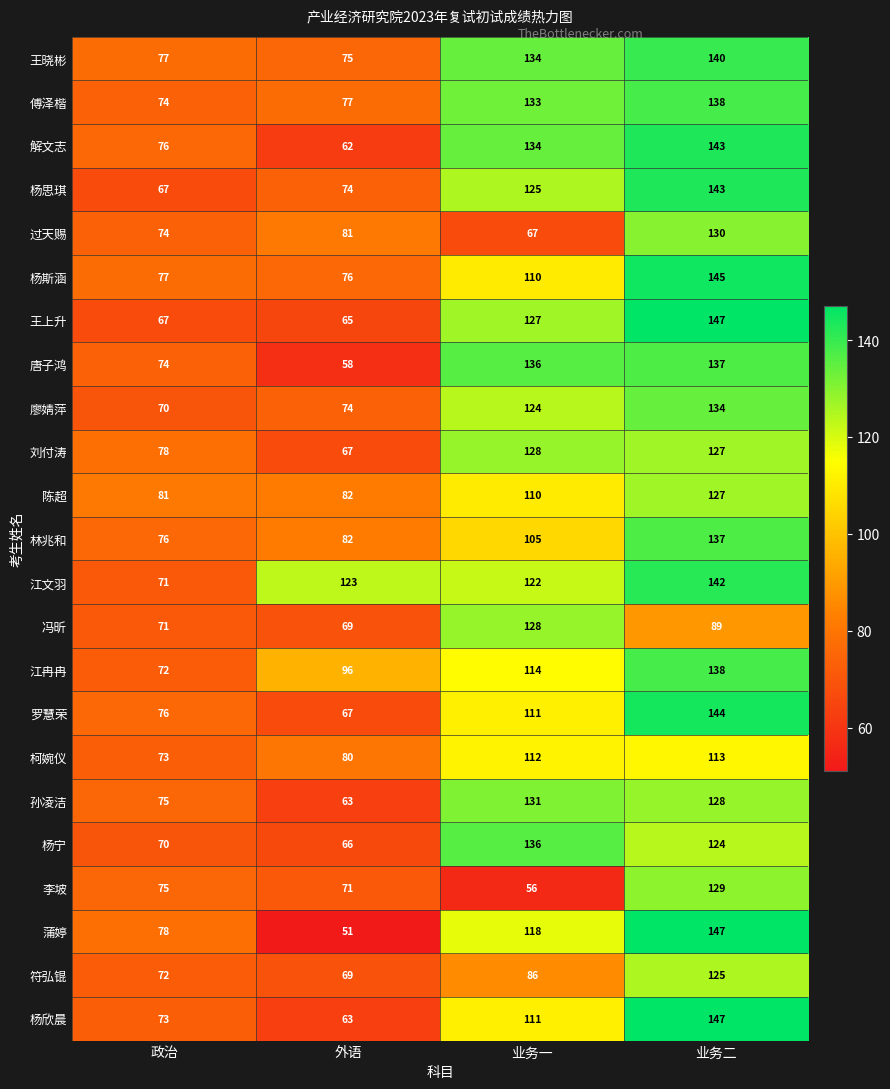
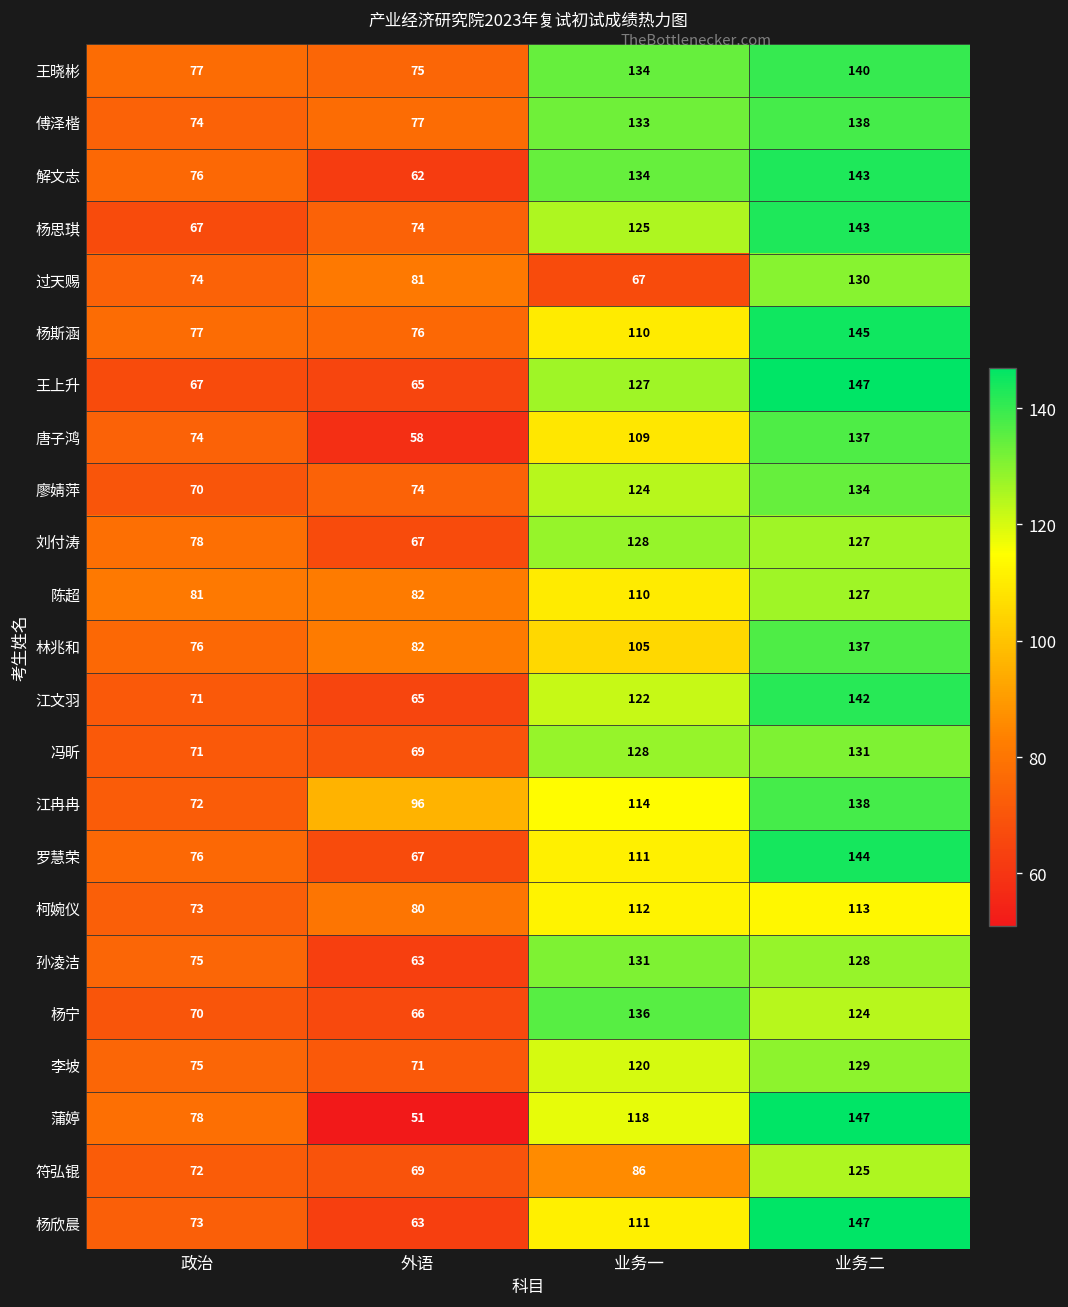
唐子鸿, 业务一: 136 -> 109
江文羽, 外语: 123 -> 65
冯昕, 业务二: 89 -> 131
李坡, 业务一: 56 -> 120
